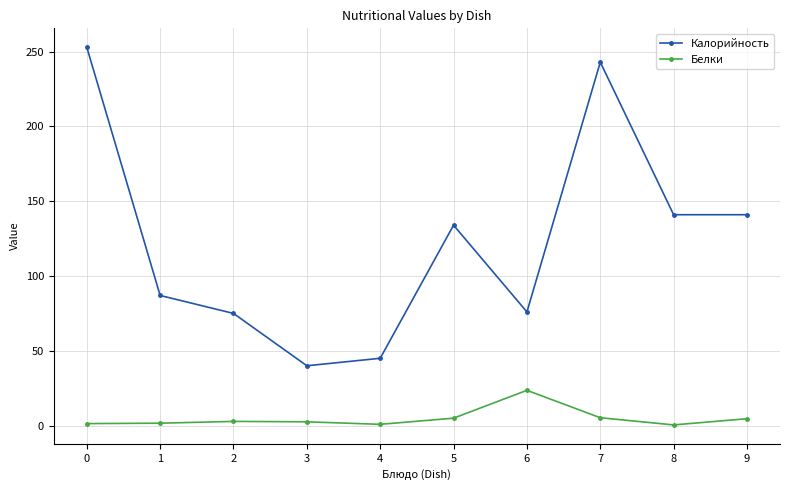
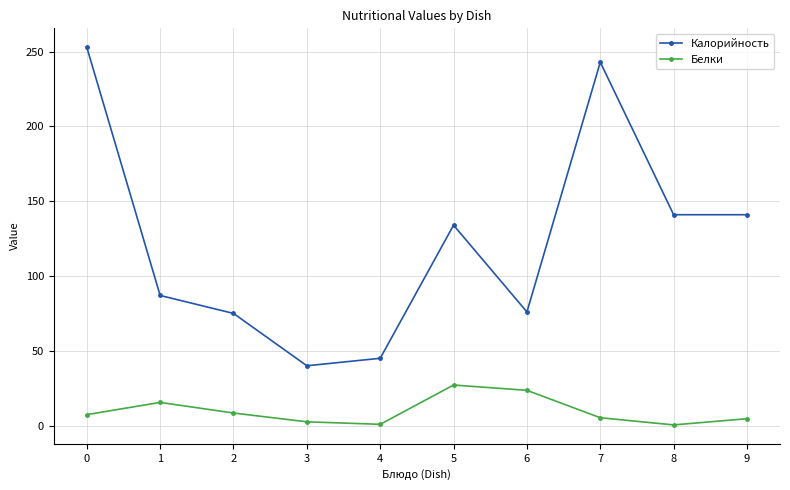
Белки, 0: 1 -> 7
Белки, 1: 2 -> 16
Белки, 2: 3 -> 8
Белки, 5: 5 -> 27
